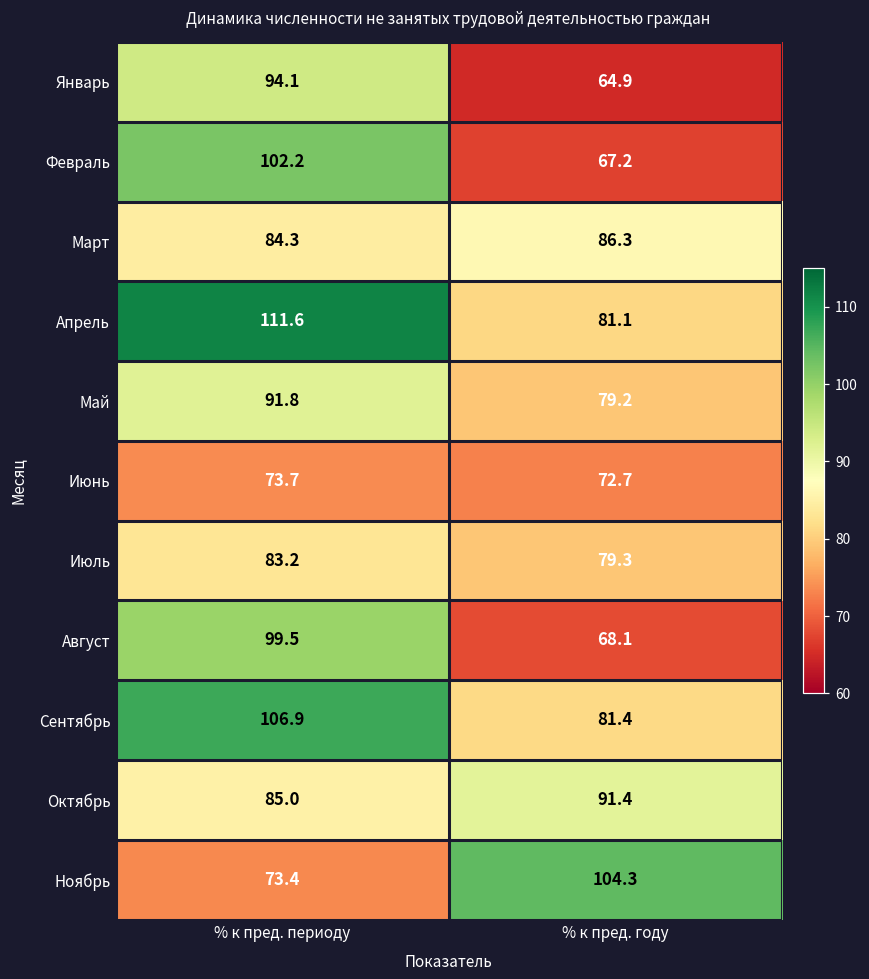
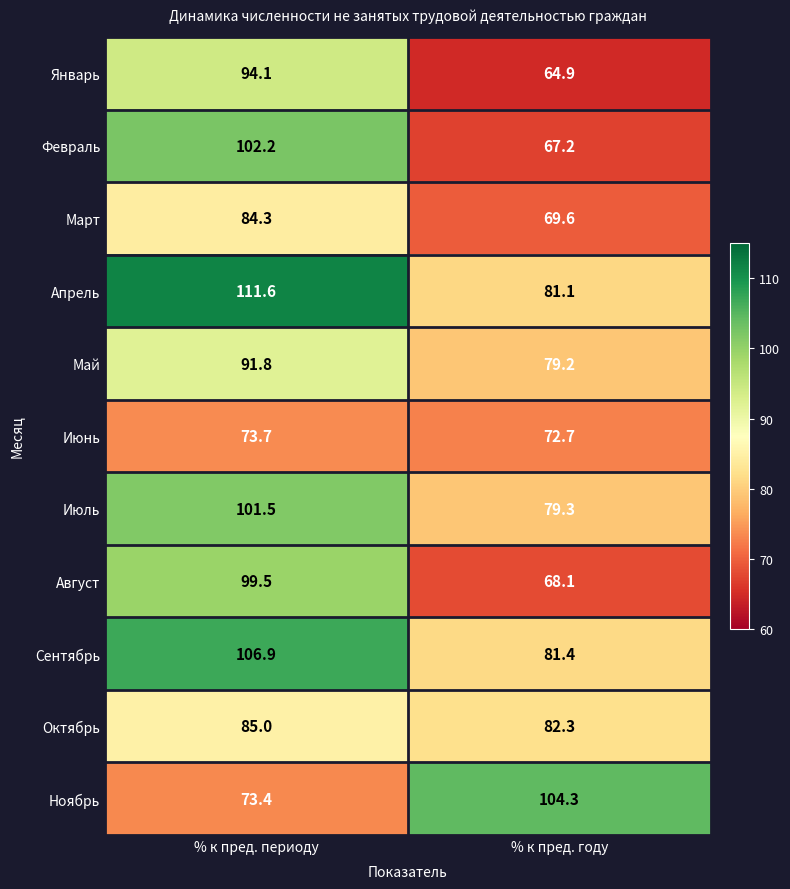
Март, % к пред. году: 86.3 -> 69.6
Июль, % к пред. периоду: 83.2 -> 101.5
Октябрь, % к пред. году: 91.4 -> 82.3
